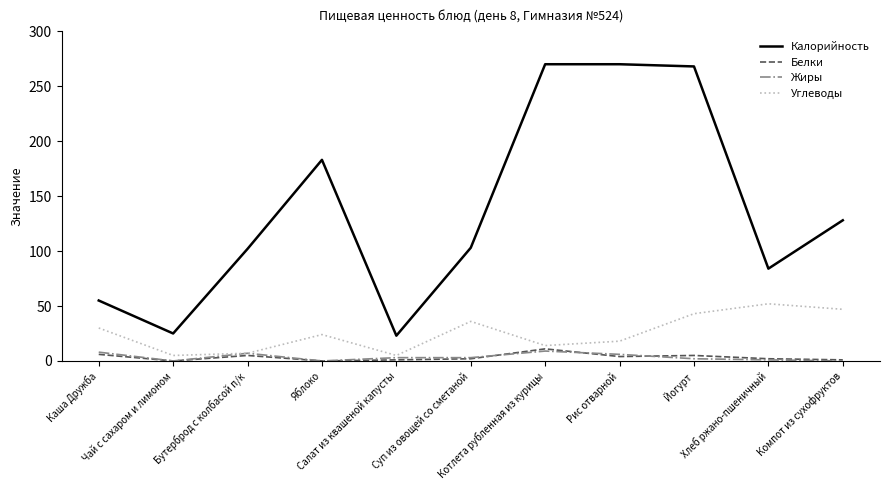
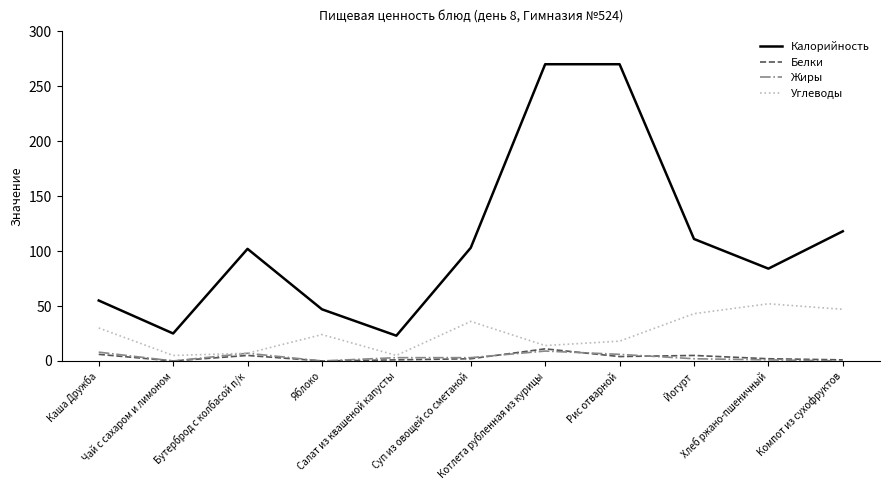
Калорийность, Яблоко: 183 -> 47
Калорийность, Йогурт: 268 -> 111
Калорийность, Компот из сухофруктов: 128 -> 118
